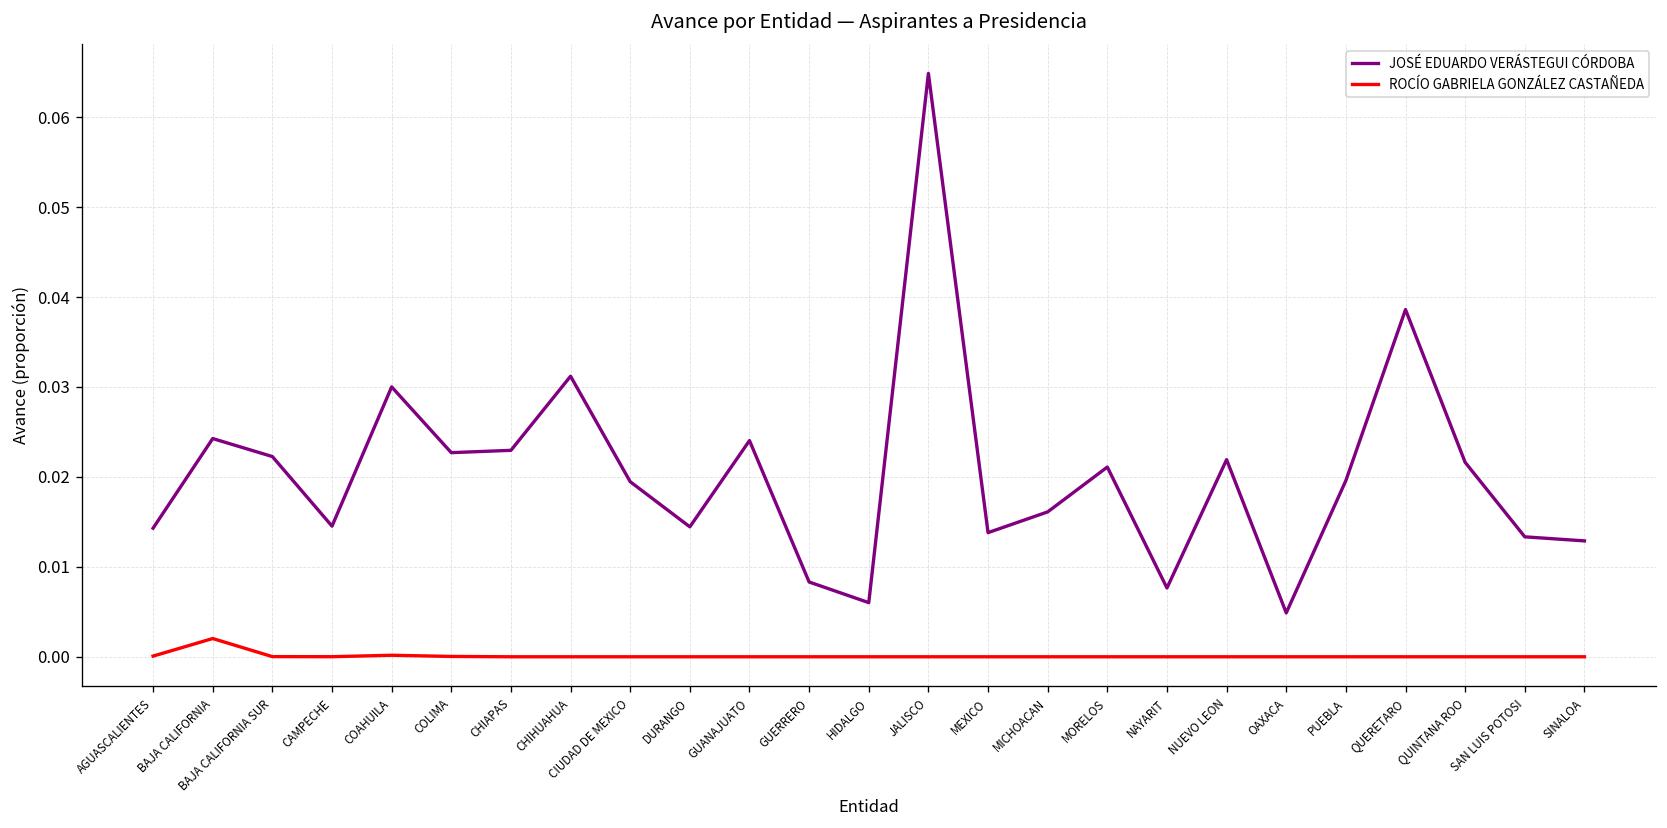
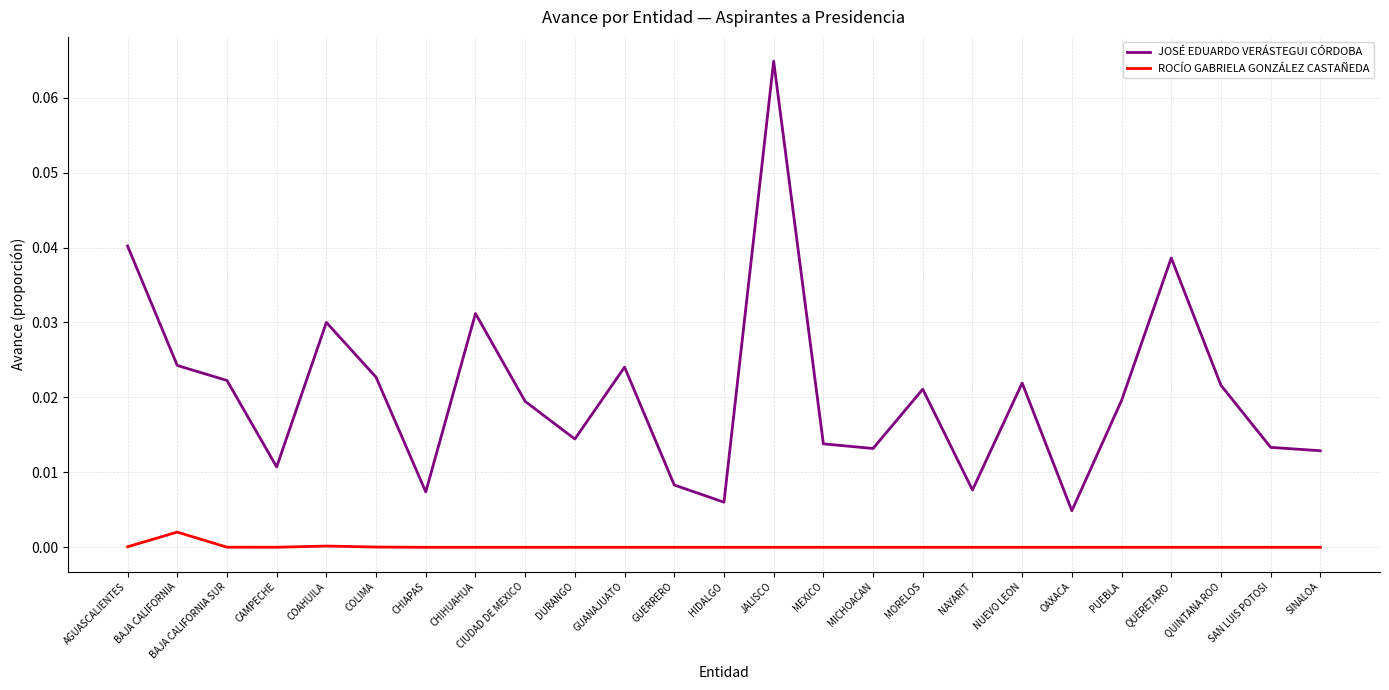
JOSÉ EDUARDO VERÁSTEGUI CÓRDOBA, AGUASCALIENTES: 0.014 -> 0.040
JOSÉ EDUARDO VERÁSTEGUI CÓRDOBA, CAMPECHE: 0.015 -> 0.011
JOSÉ EDUARDO VERÁSTEGUI CÓRDOBA, CHIAPAS: 0.023 -> 0.007
JOSÉ EDUARDO VERÁSTEGUI CÓRDOBA, MICHOACAN: 0.016 -> 0.013
